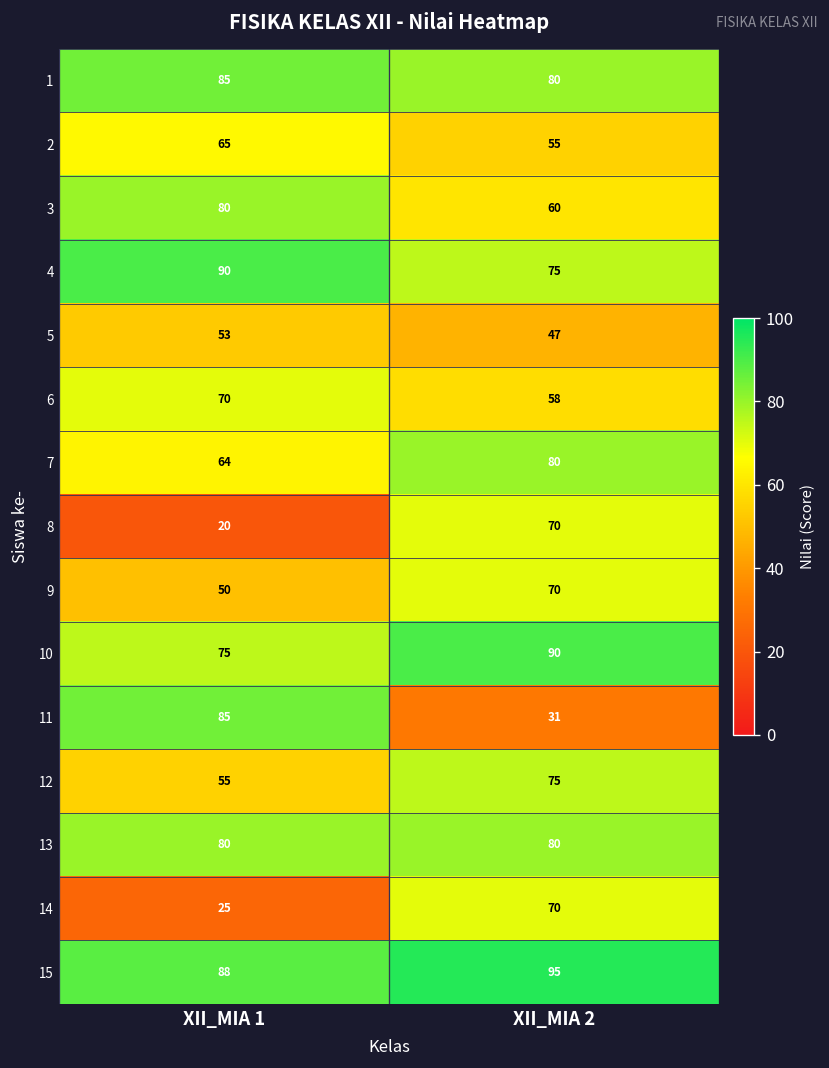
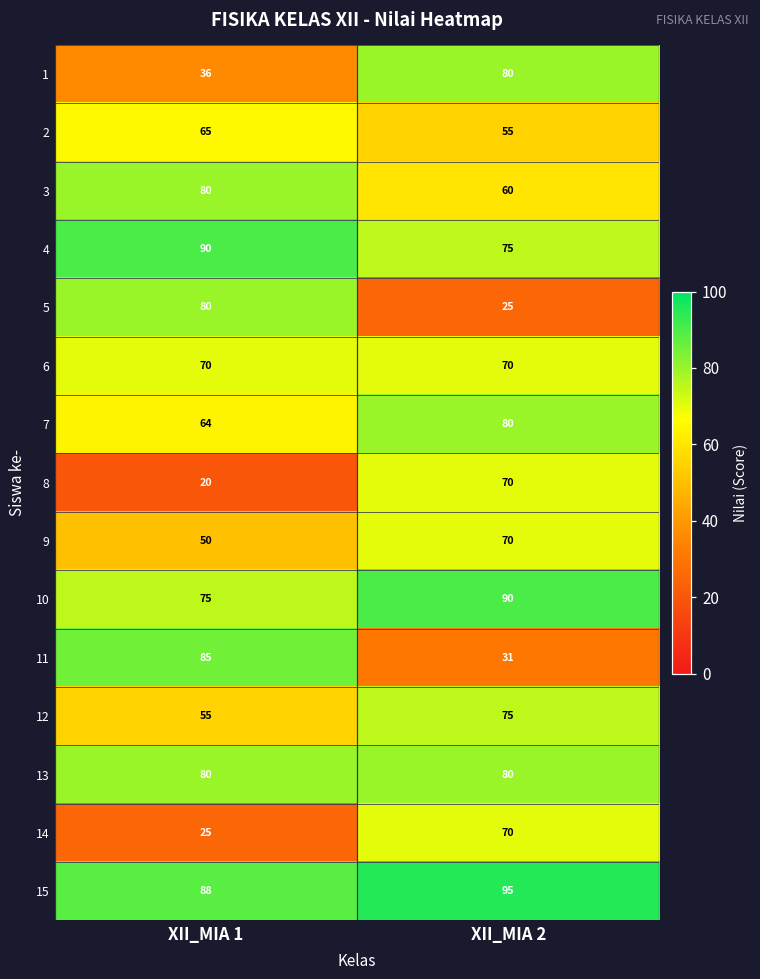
1, XII_MIA 1: 85 -> 36
5, XII_MIA 1: 53 -> 80
5, XII_MIA 2: 47 -> 25
6, XII_MIA 2: 58 -> 70
